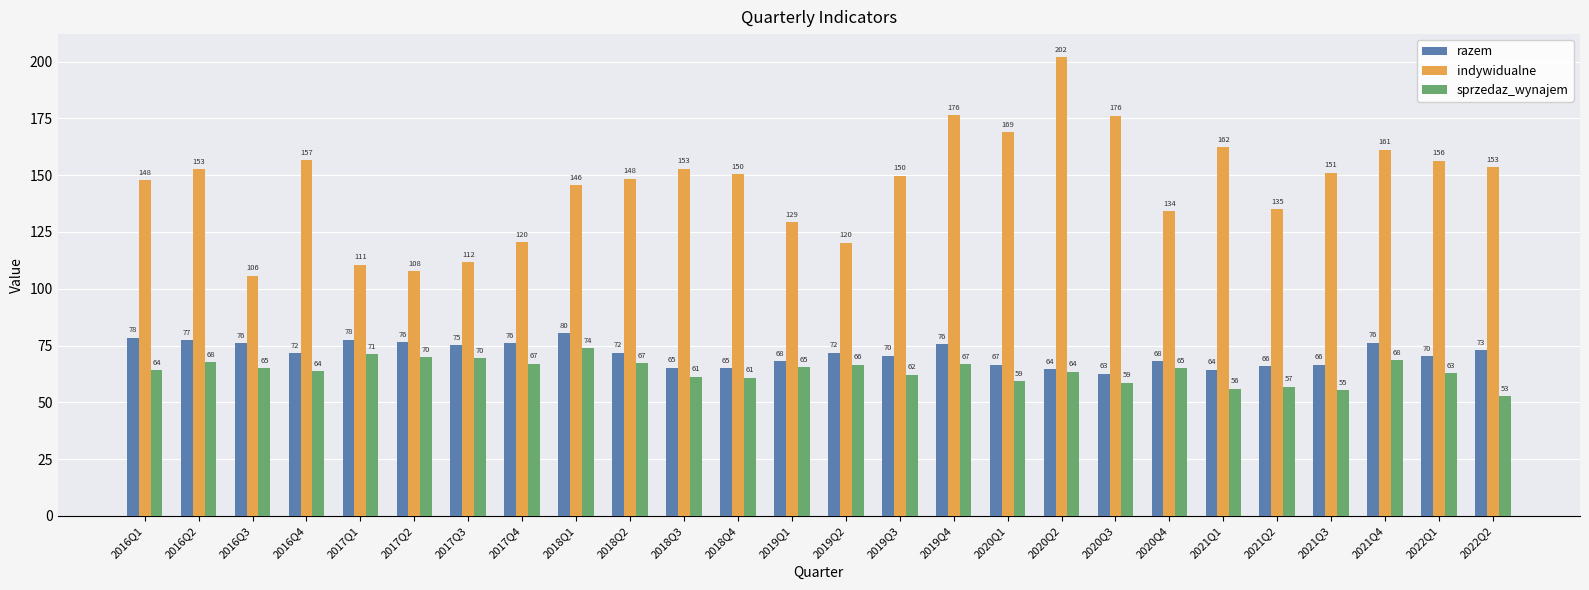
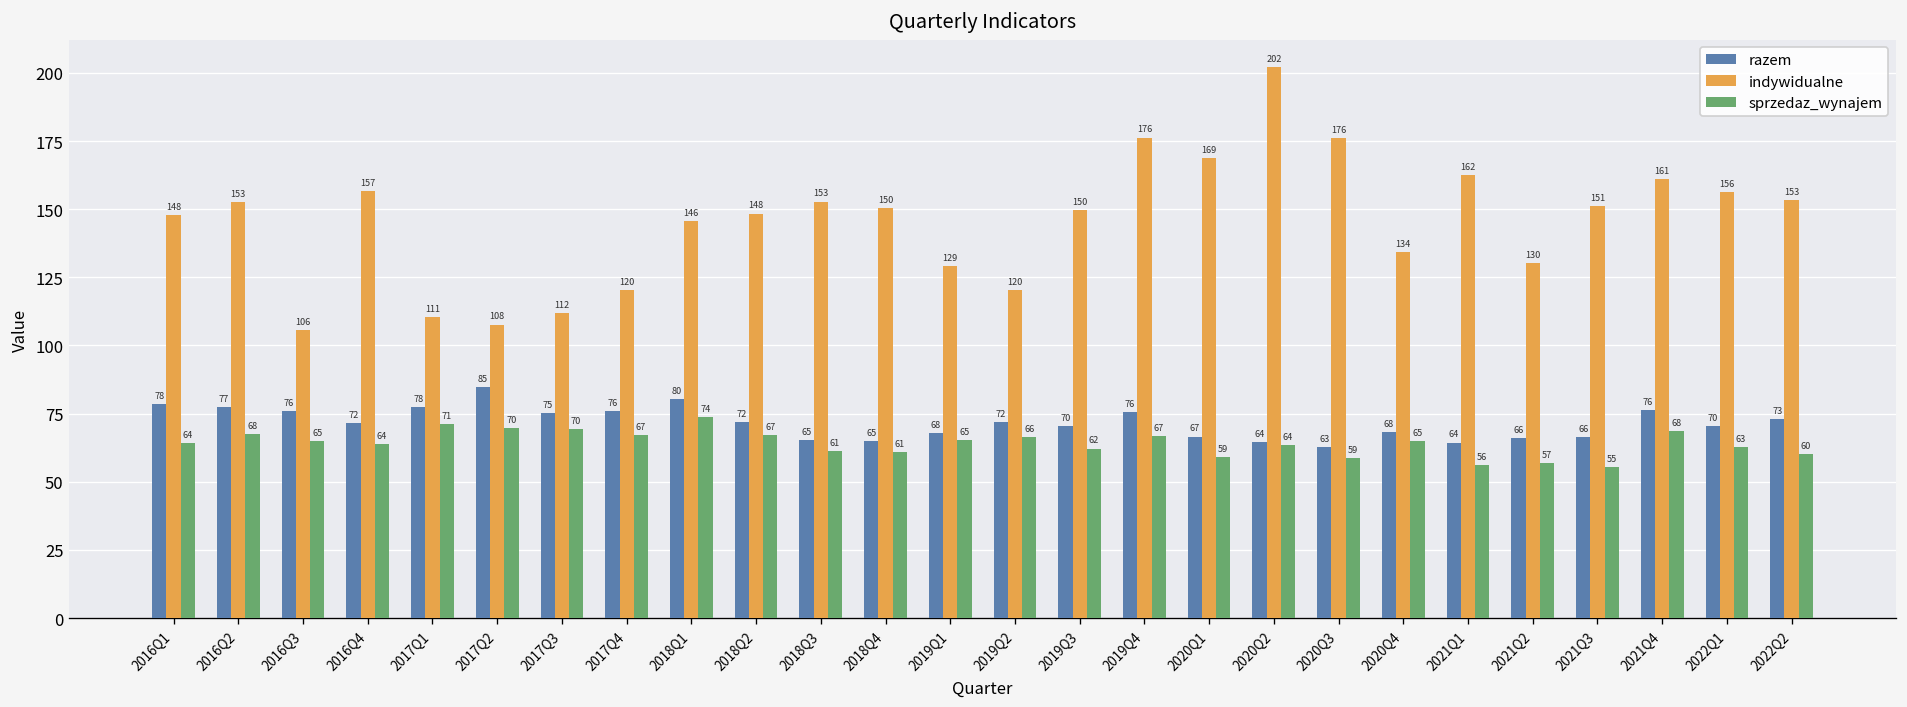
razem, 2017Q2: 76 -> 85
indywidualne, 2021Q2: 135 -> 130
sprzedaz_wynajem, 2022Q2: 53 -> 60
